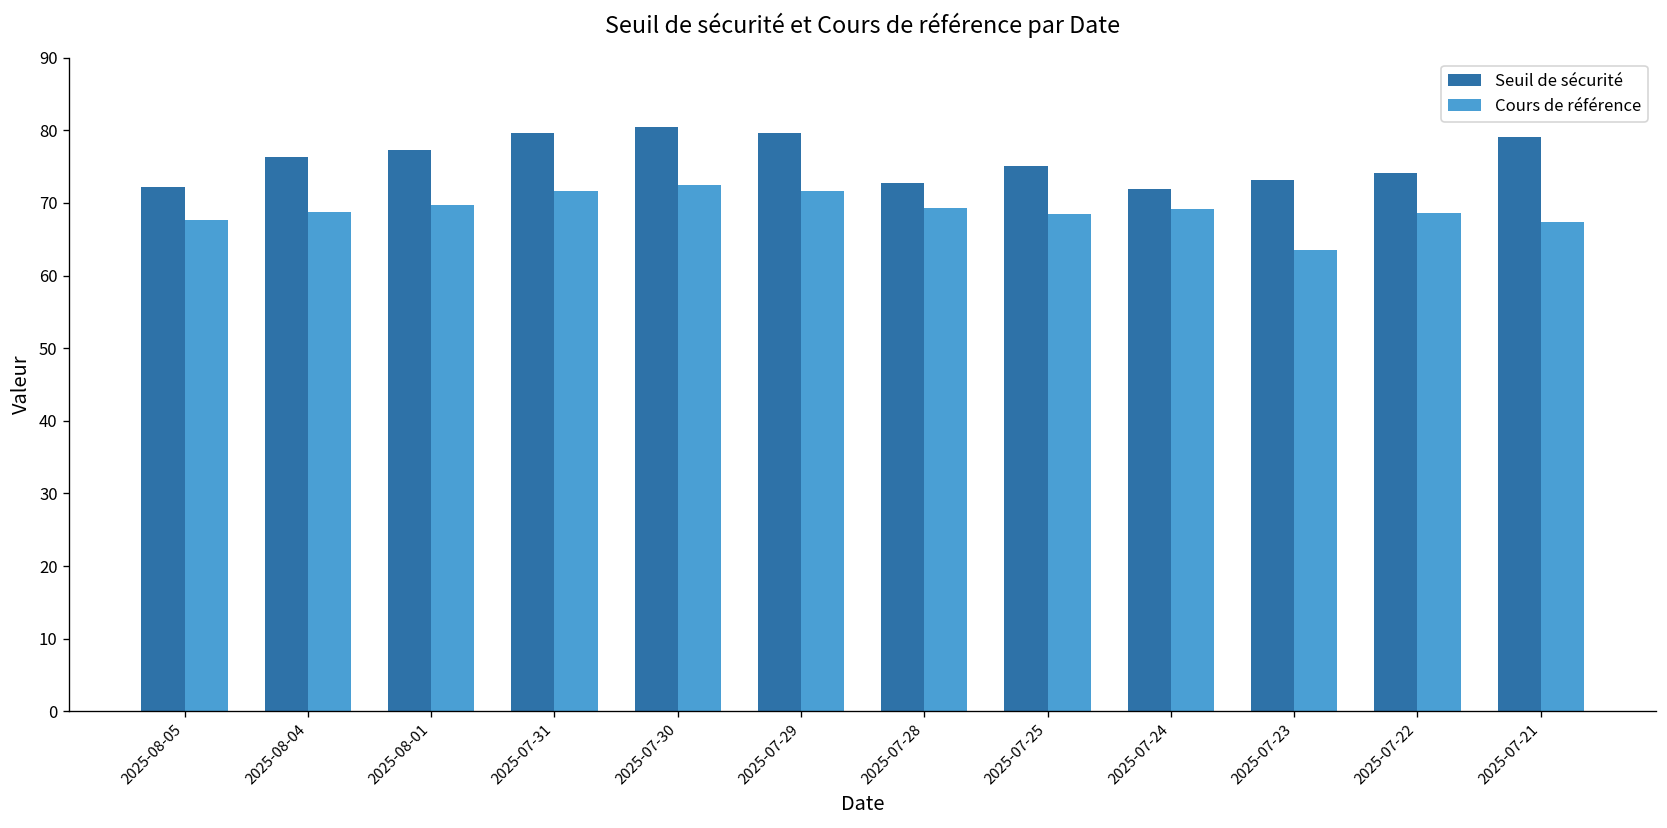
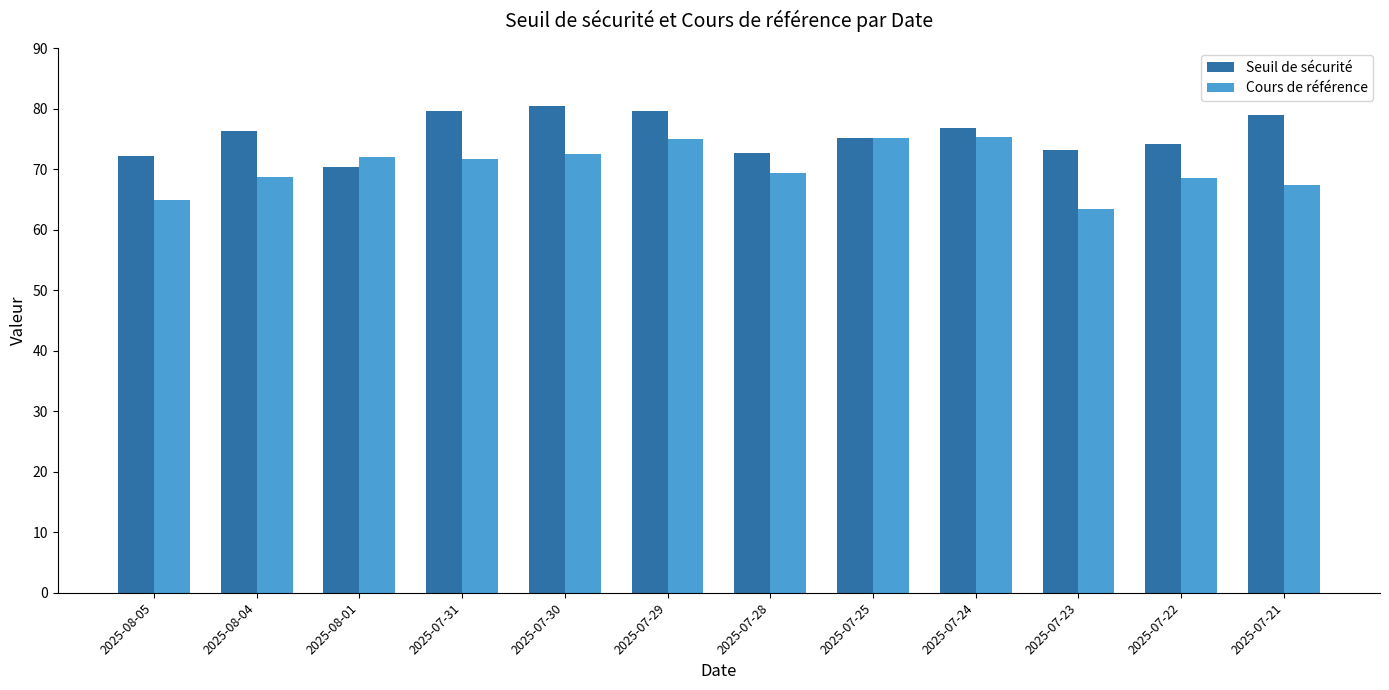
Cours de référence, 2025-08-05: 68 -> 65
Seuil de sécurité, 2025-08-01: 77 -> 70
Cours de référence, 2025-08-01: 70 -> 72
Cours de référence, 2025-07-29: 72 -> 75
Cours de référence, 2025-07-25: 68 -> 75
Seuil de sécurité, 2025-07-24: 72 -> 77
Cours de référence, 2025-07-24: 69 -> 75
